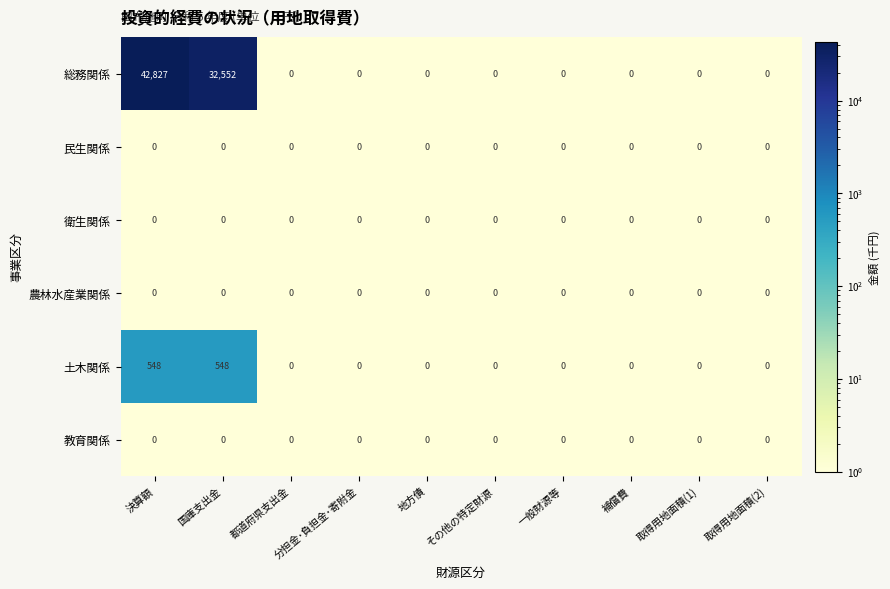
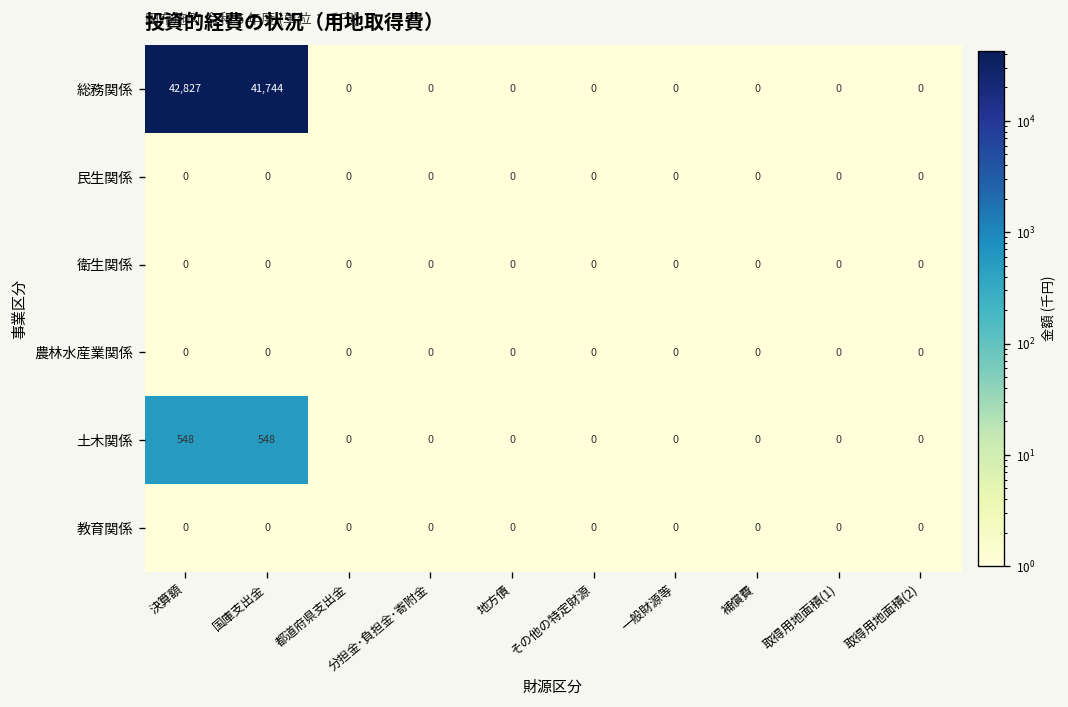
総務関係, 国庫支出金: 32,552 -> 41,744
